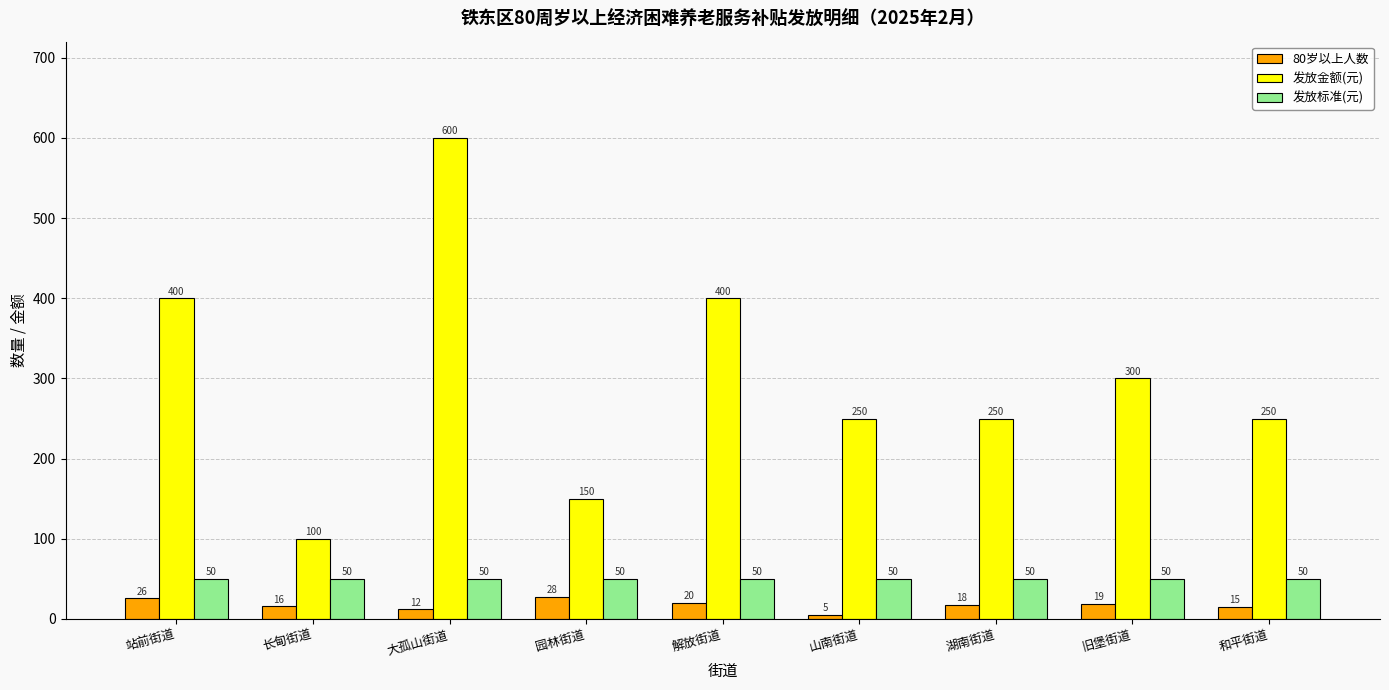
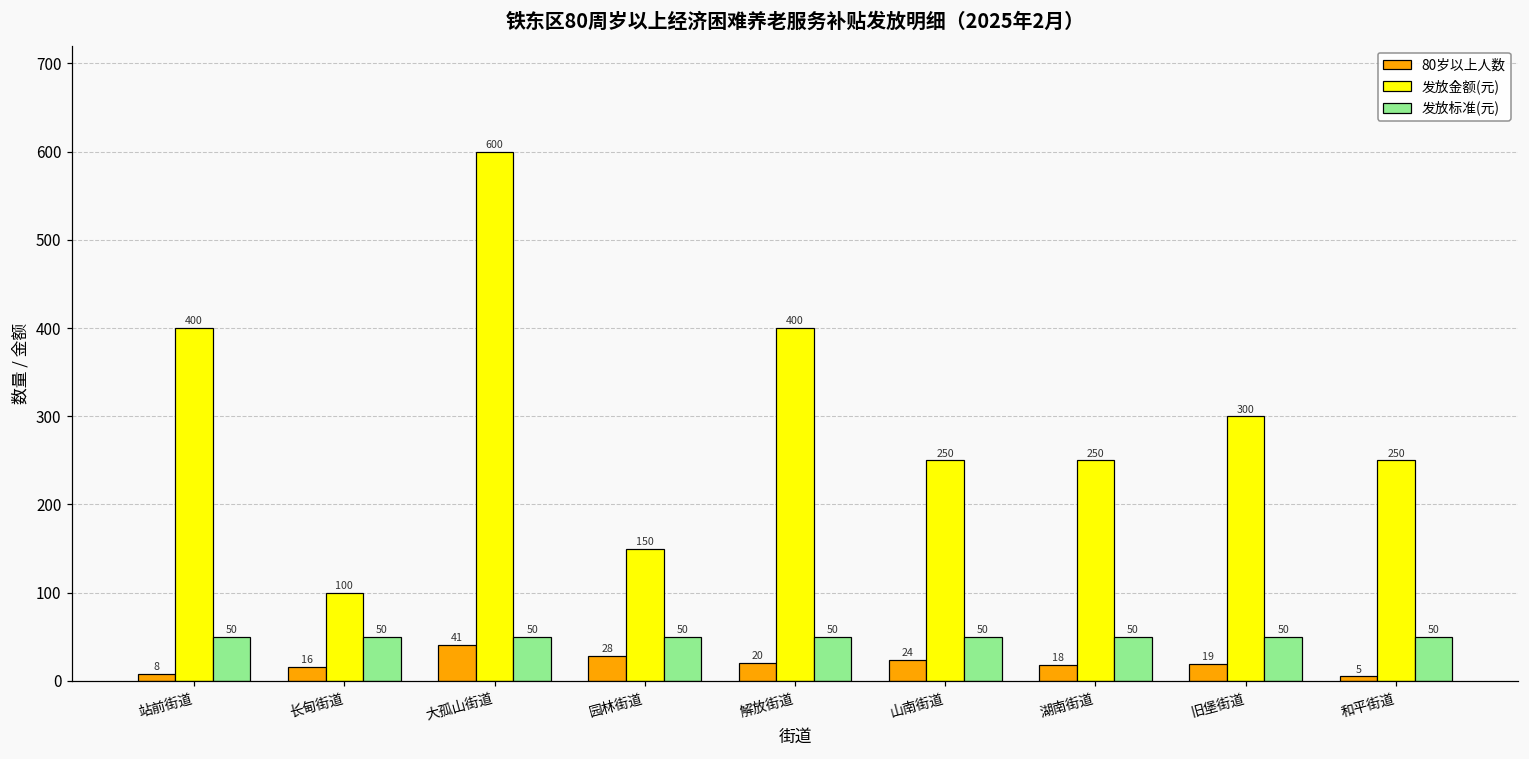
80岁以上人数, 站前街道: 26 -> 8
80岁以上人数, 大孤山街道: 12 -> 41
80岁以上人数, 山南街道: 5 -> 24
80岁以上人数, 和平街道: 15 -> 5
